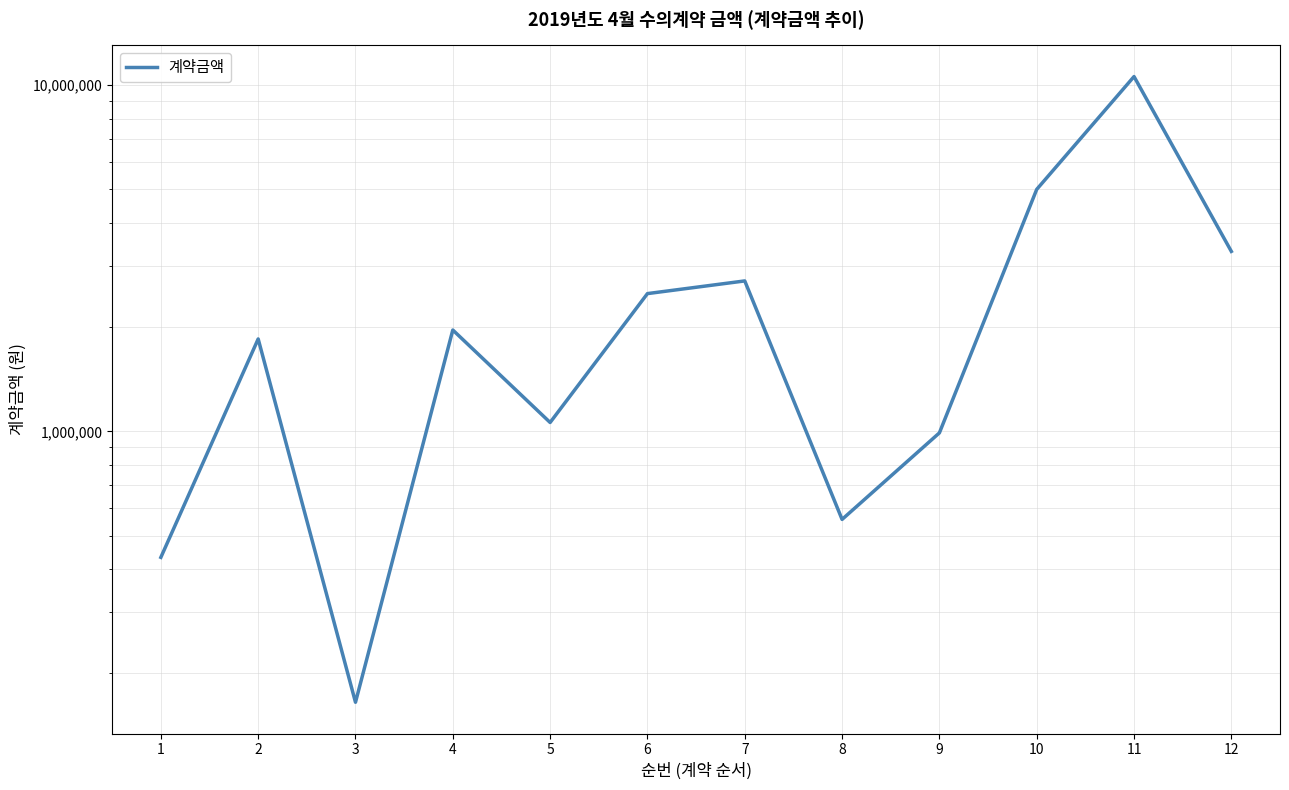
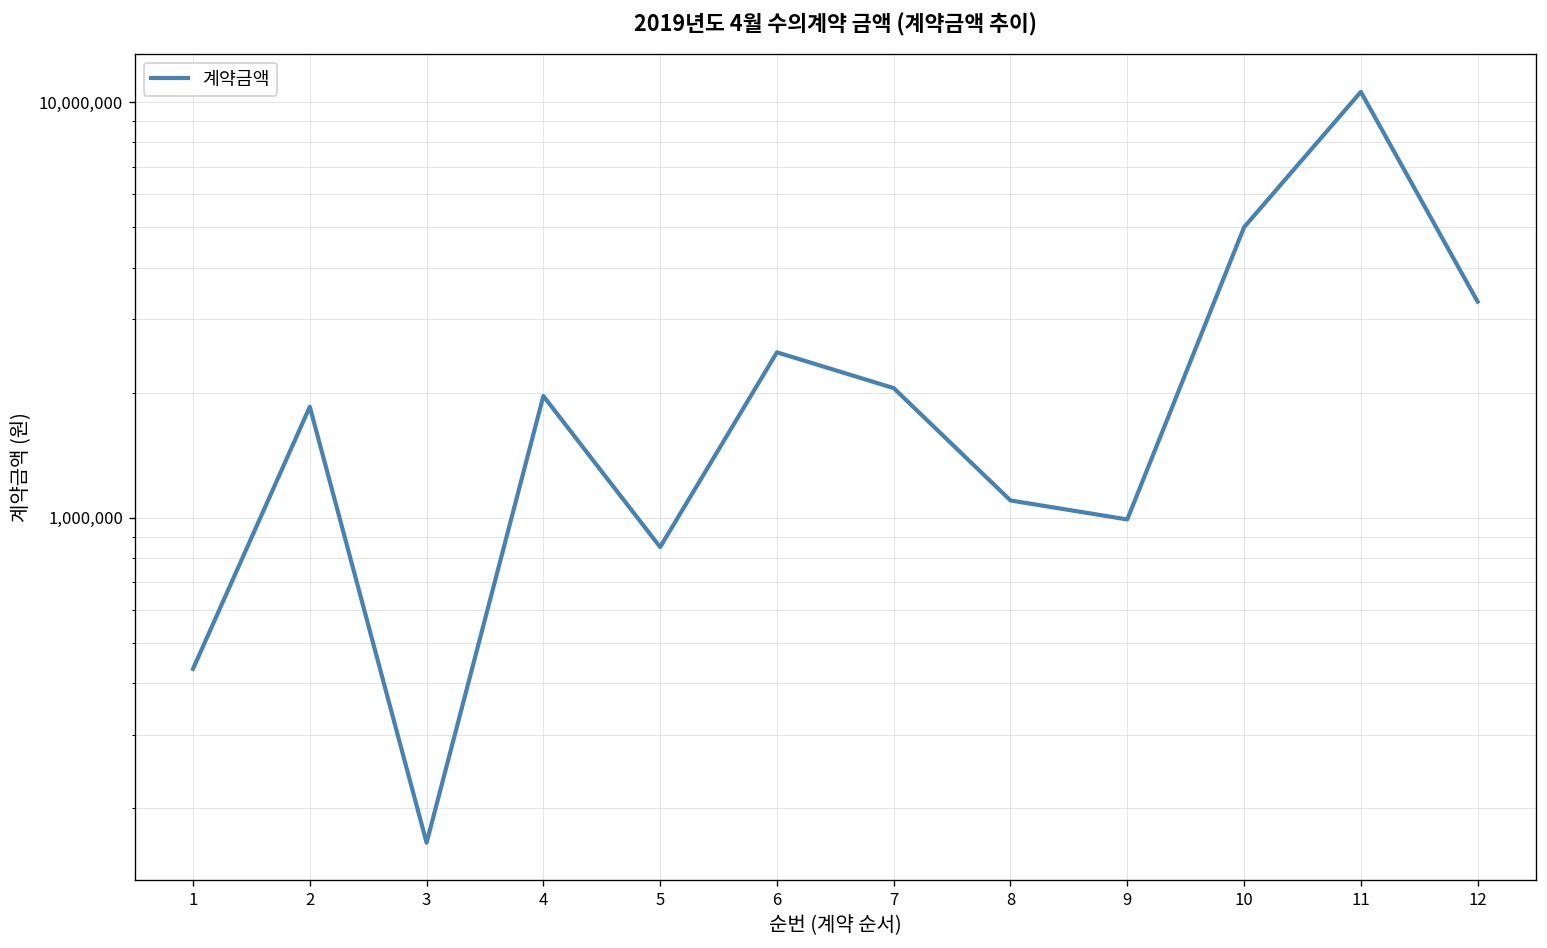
5: 1,060,000 -> 850,000
7: 2,700,000 -> 2,100,000
8: 560,000 -> 1,100,000
